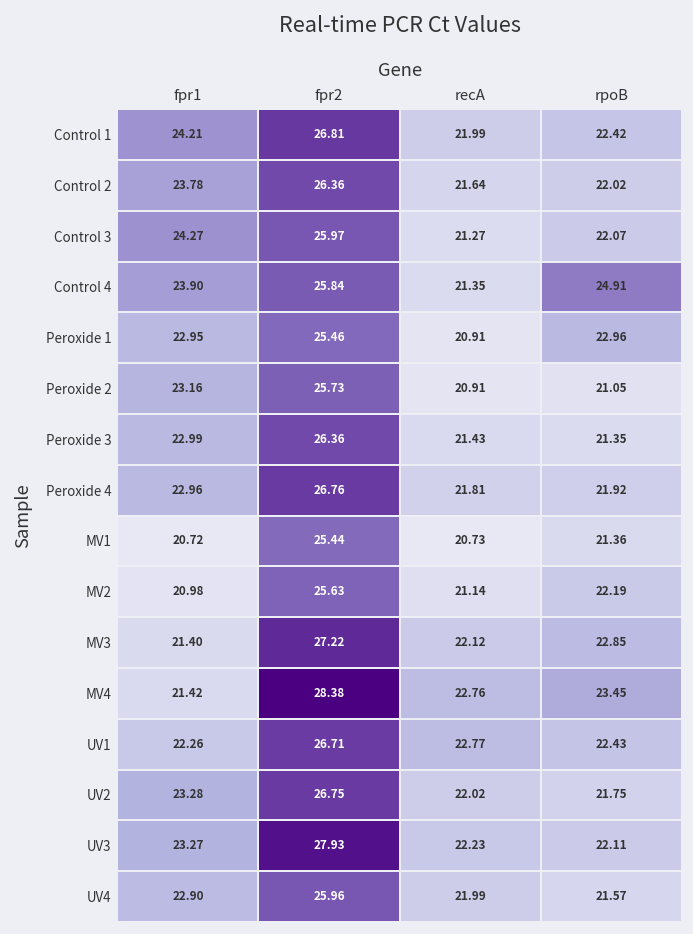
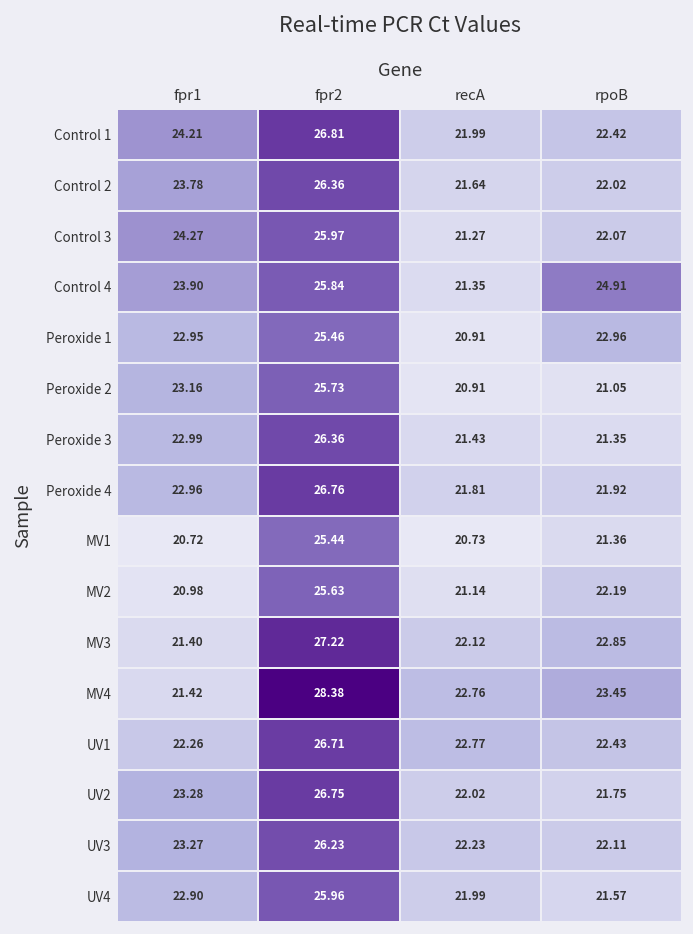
UV3, fpr2: 27.93 -> 26.23
